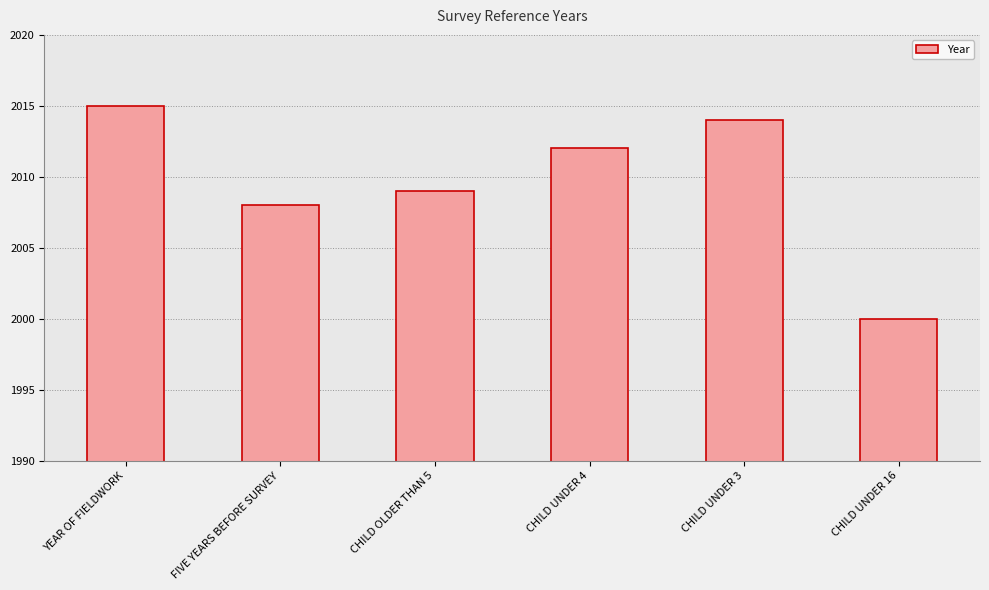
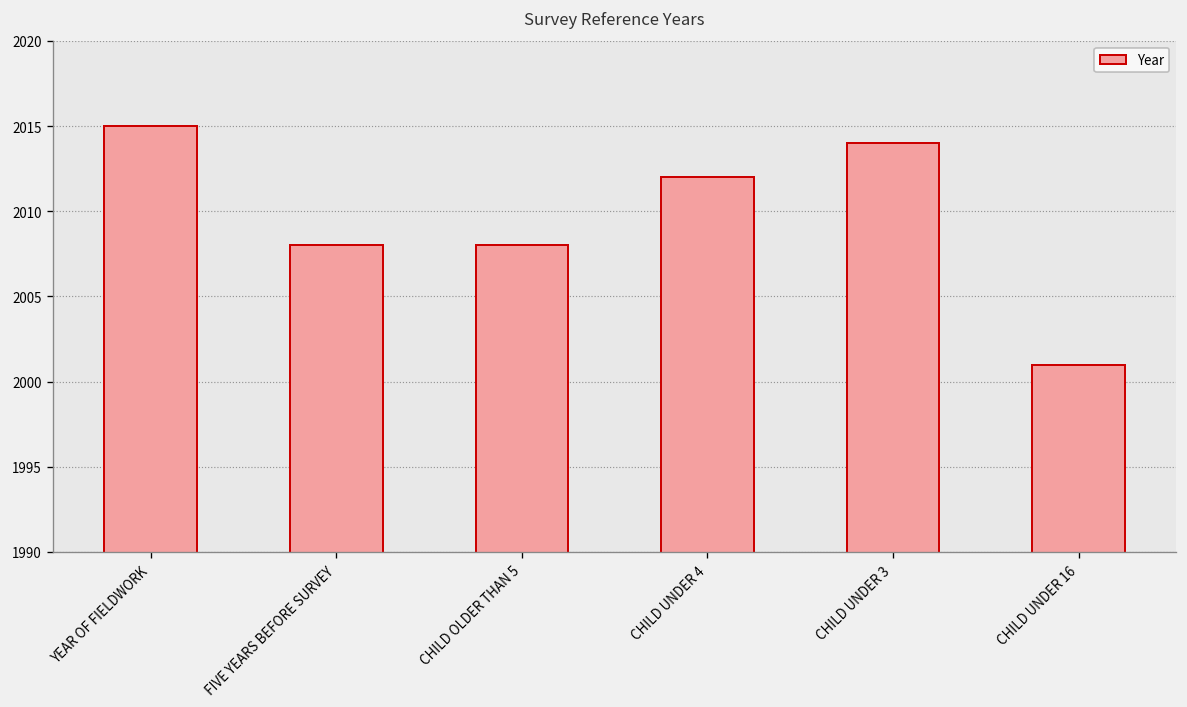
CHILD OLDER THAN 5: 2009 -> 2008
CHILD UNDER 16: 2000 -> 2001
